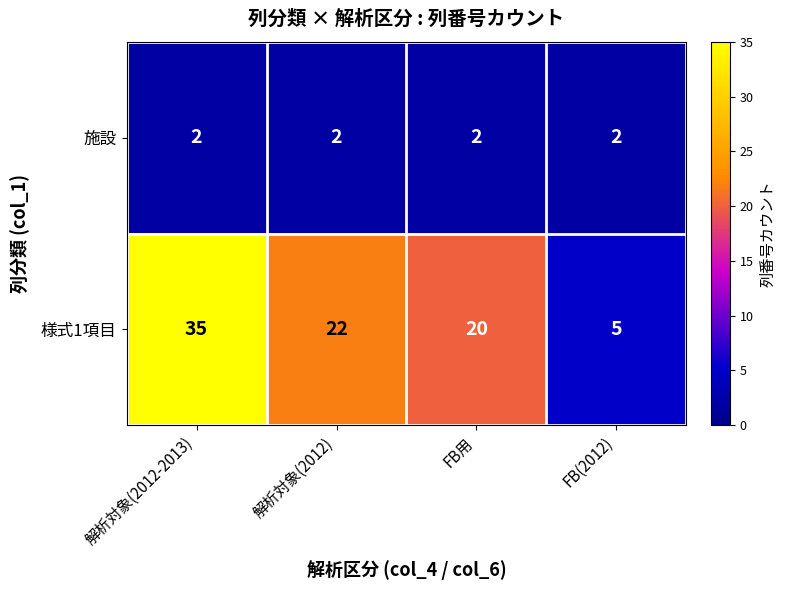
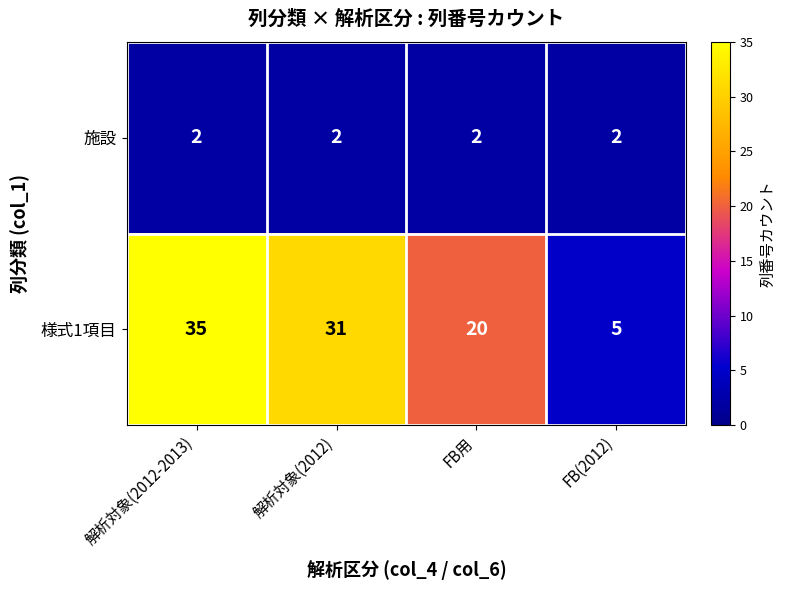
様式1項目, 解析対象(2012): 22 -> 31
